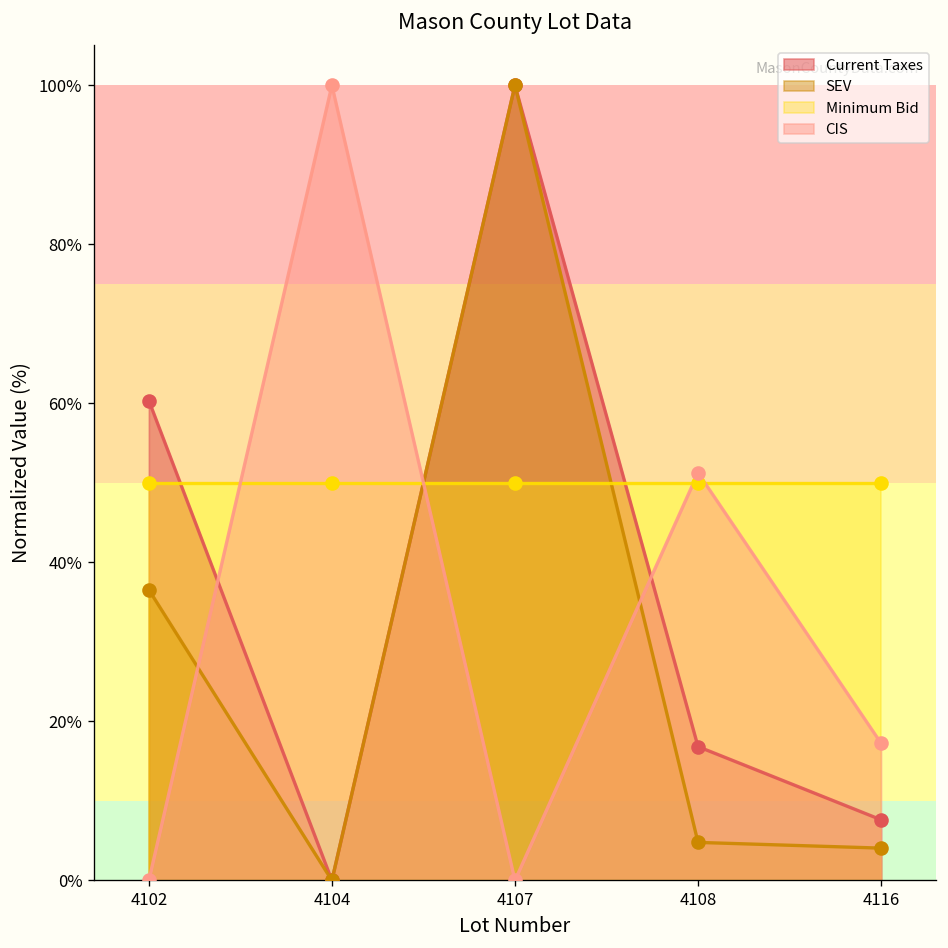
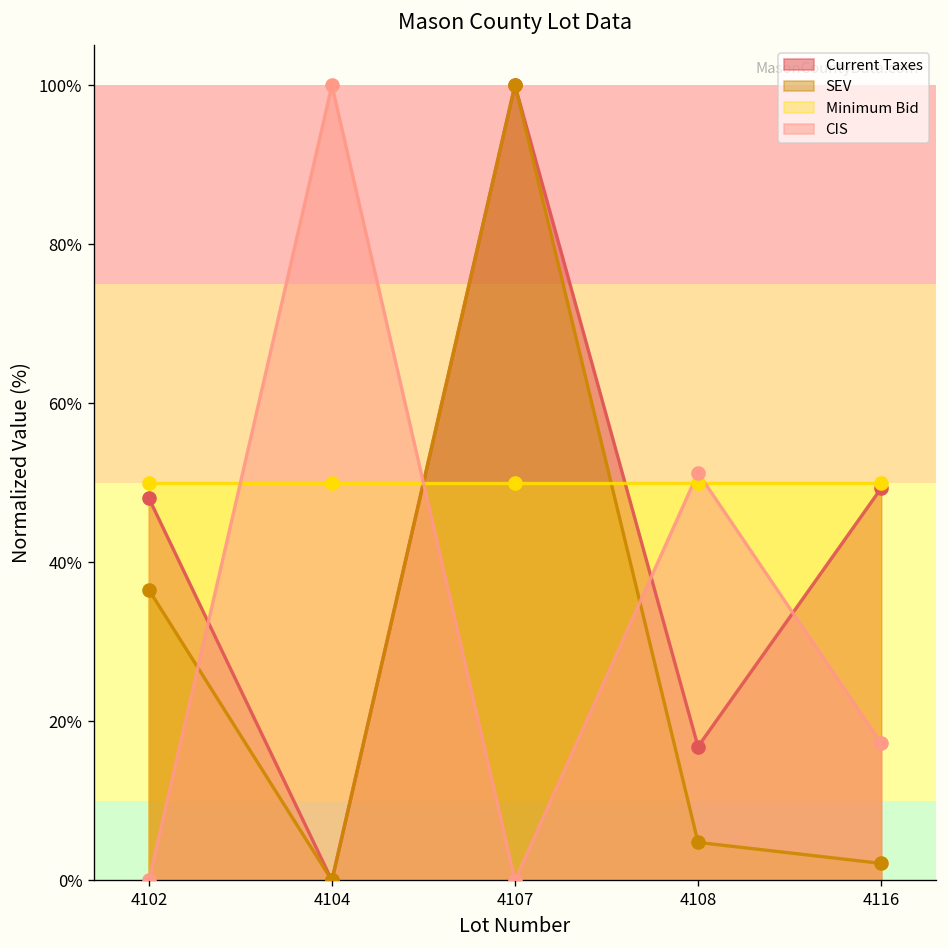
Current Taxes, 4102: 60% -> 48%
Current Taxes, 4116: 8% -> 49%
SEV, 4116: 4% -> 2%
